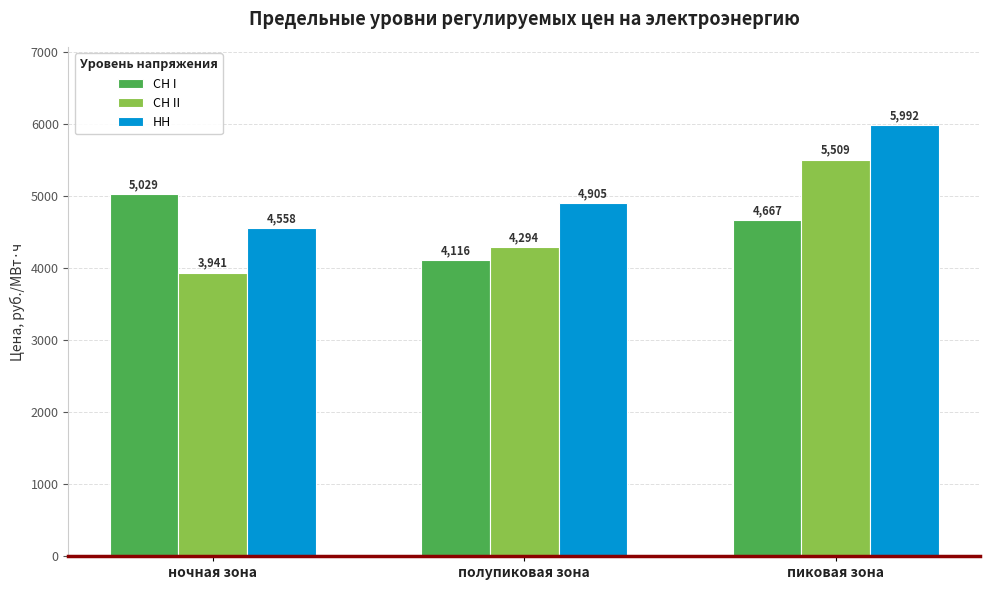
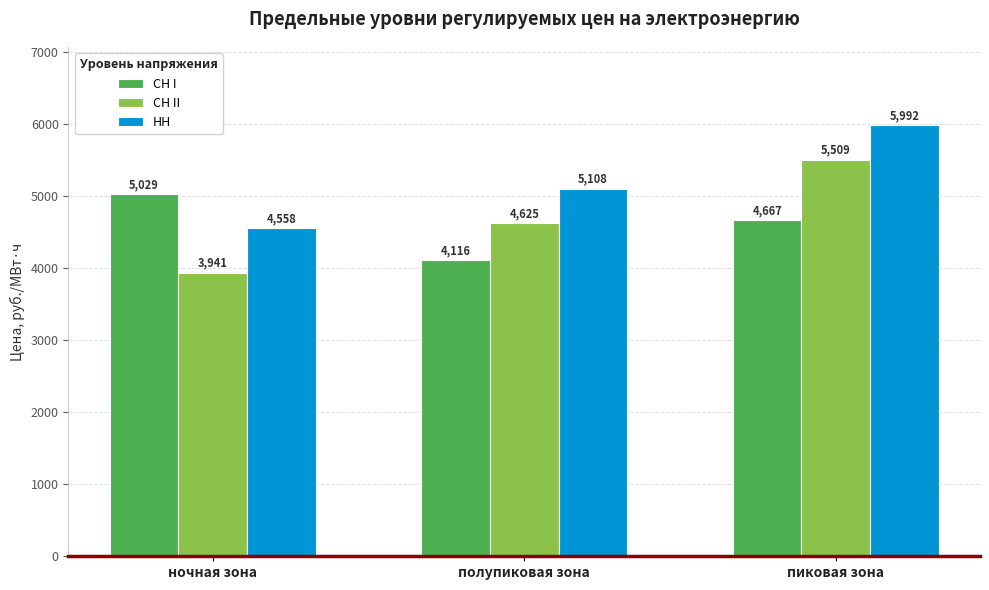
СН II, полупиковая зона: 4,294 -> 4,625
НН, полупиковая зона: 4,905 -> 5,108
